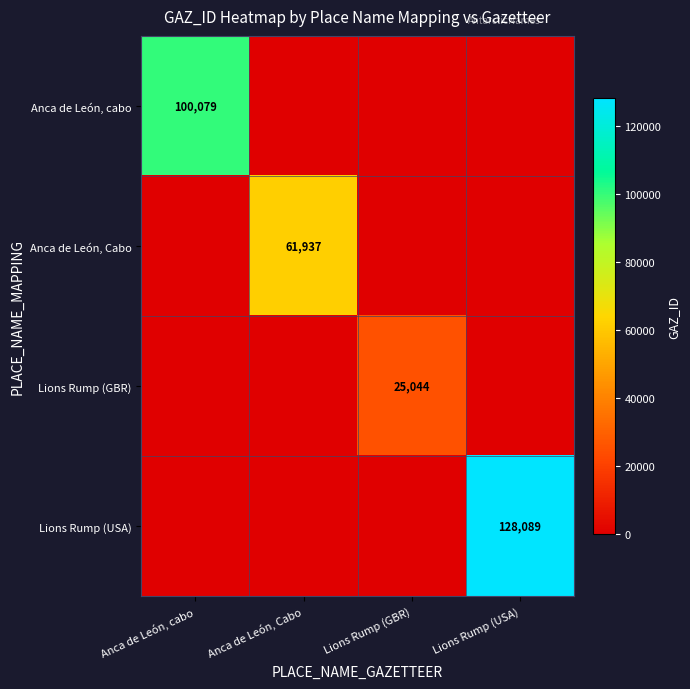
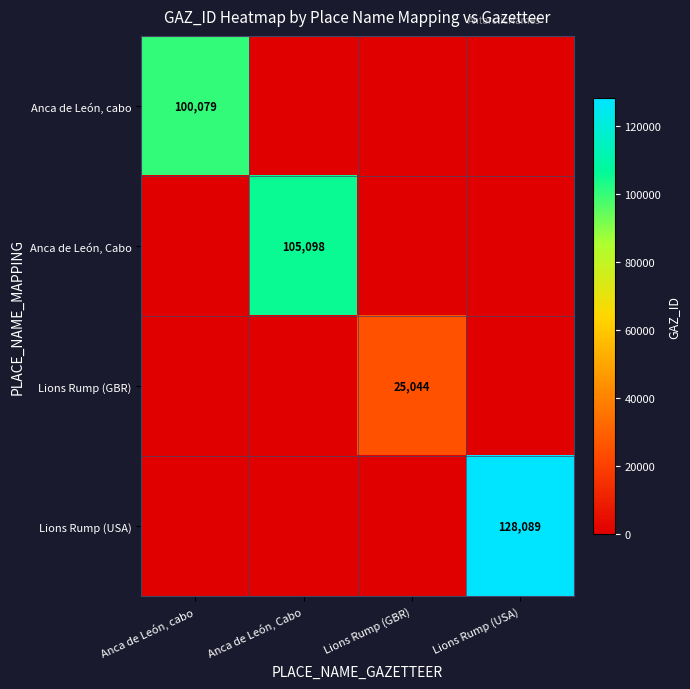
Anca de León, Cabo, Anca de León, Cabo: 61,937 -> 105,098
